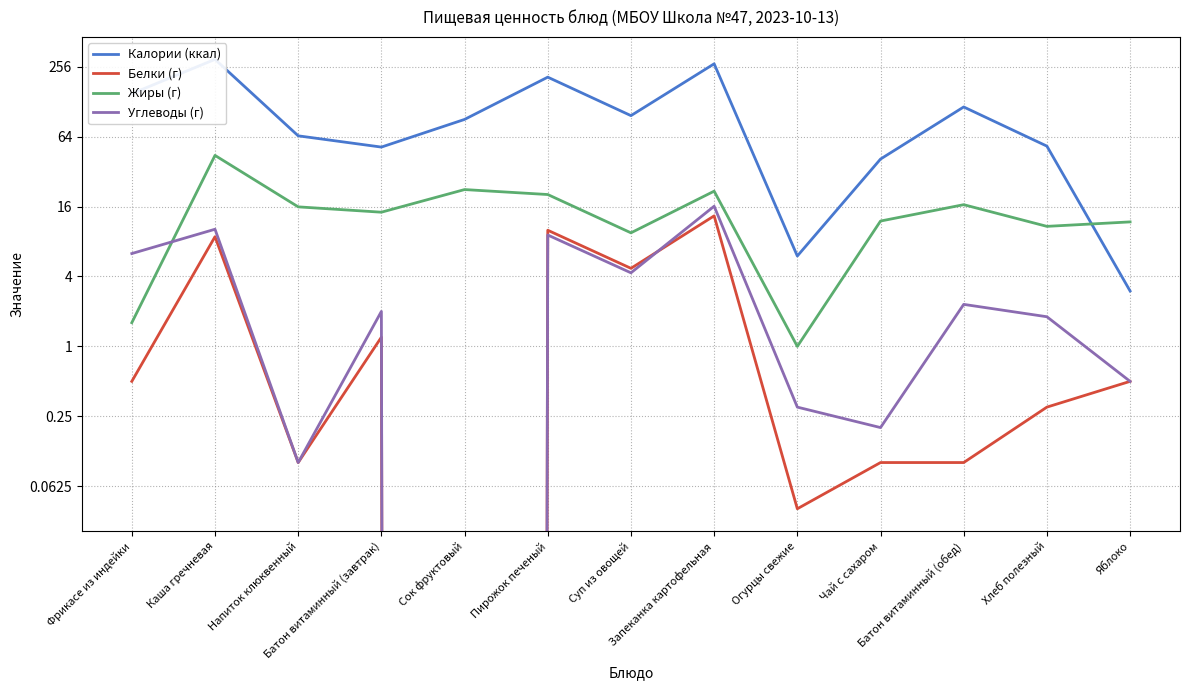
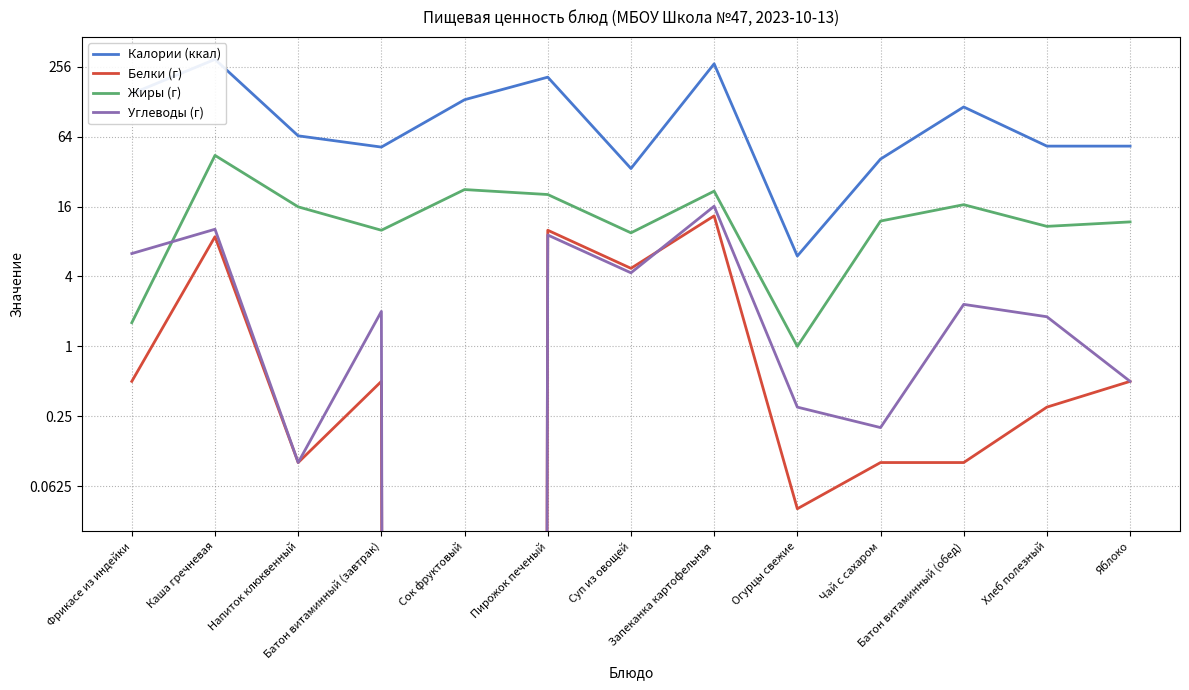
Белки (г), Батон витаминный (завтрак): 1.2 -> 0.5
Жиры (г), Батон витаминный (завтрак): 14 -> 10
Калории (ккал), Сок фруктовый: 90 -> 130
Калории (ккал), Суп из овощей: 100 -> 34
Калории (ккал), Яблоко: 3 -> 50
